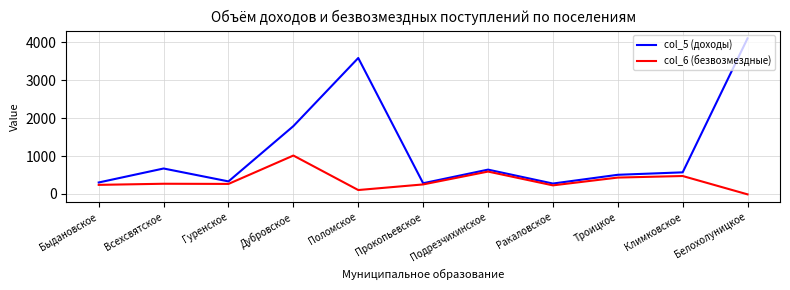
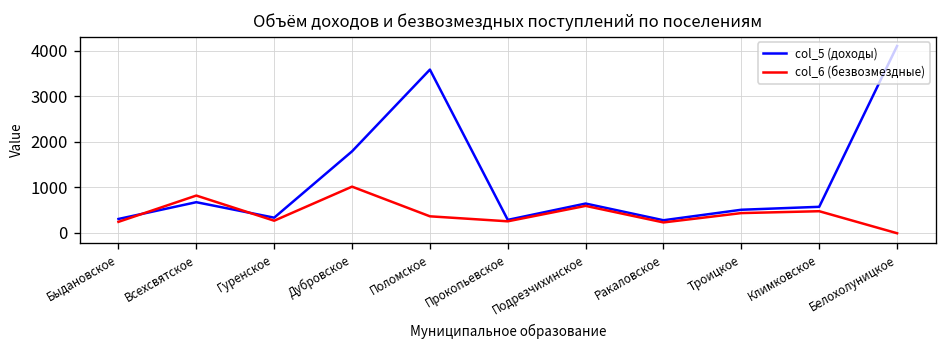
col_6 (безвозмездные), Всехсвятское: 300 -> 800
col_6 (безвозмездные), Поломское: 100 -> 400
